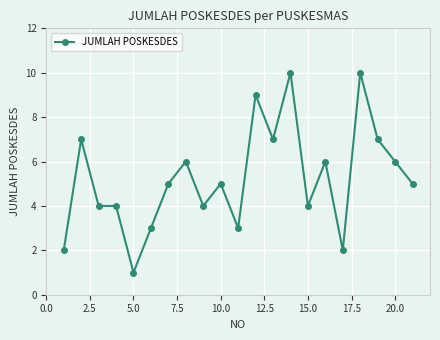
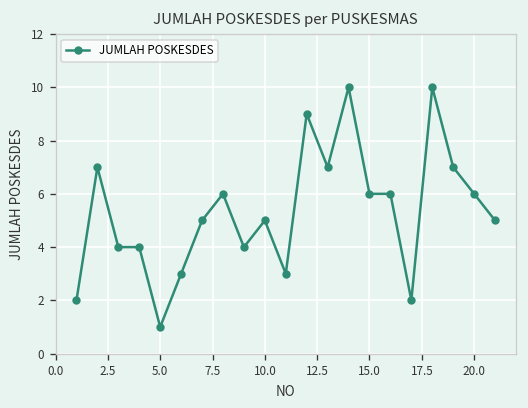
15.0: 4 -> 6
